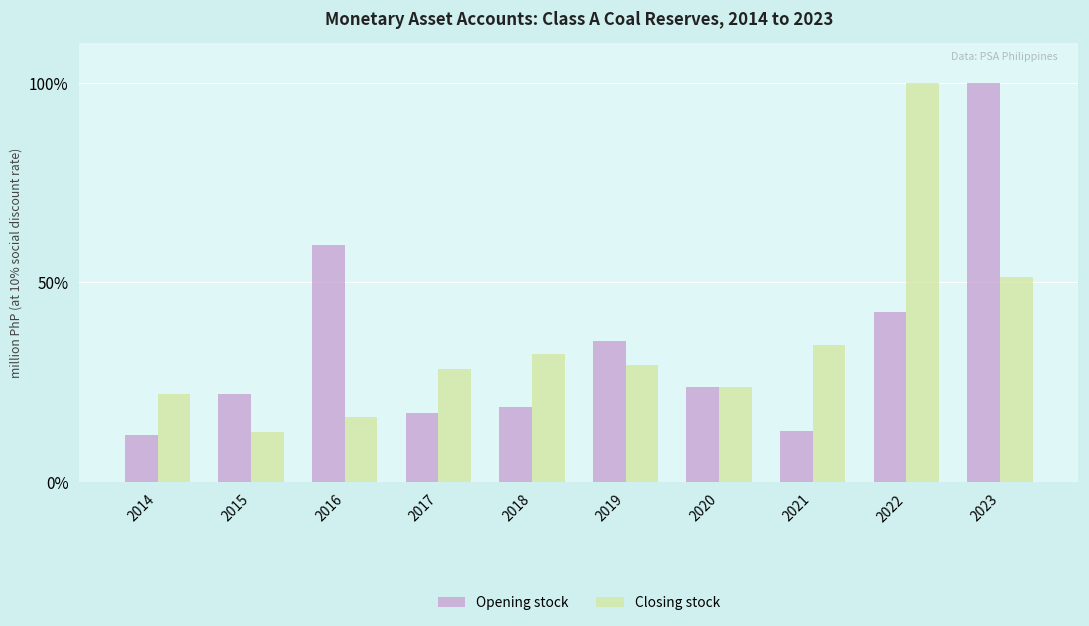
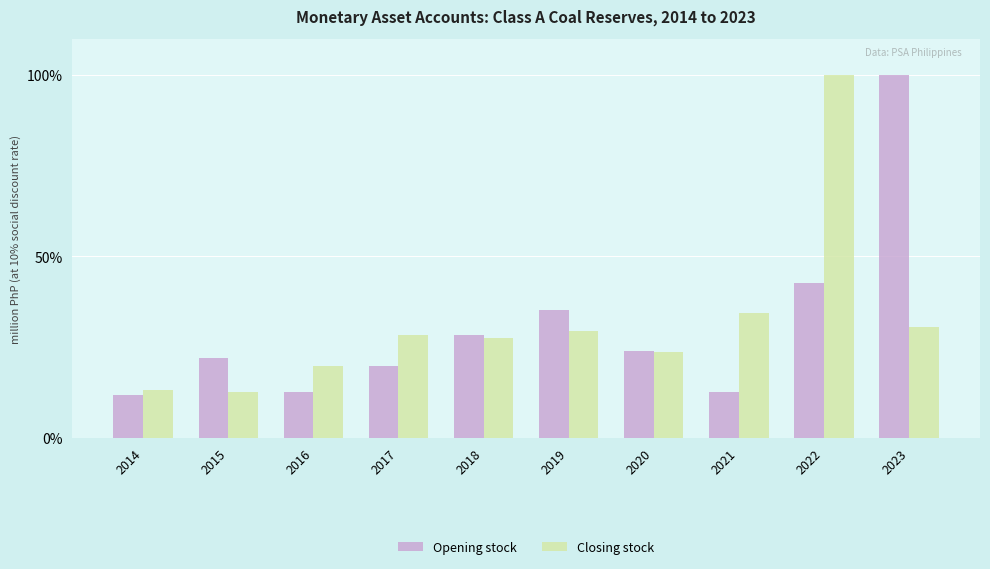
Closing stock, 2014: 22% -> 13%
Opening stock, 2016: 59% -> 13%
Closing stock, 2016: 16% -> 20%
Opening stock, 2017: 17% -> 20%
Opening stock, 2018: 19% -> 28%
Closing stock, 2018: 32% -> 27%
Closing stock, 2023: 51% -> 30%
